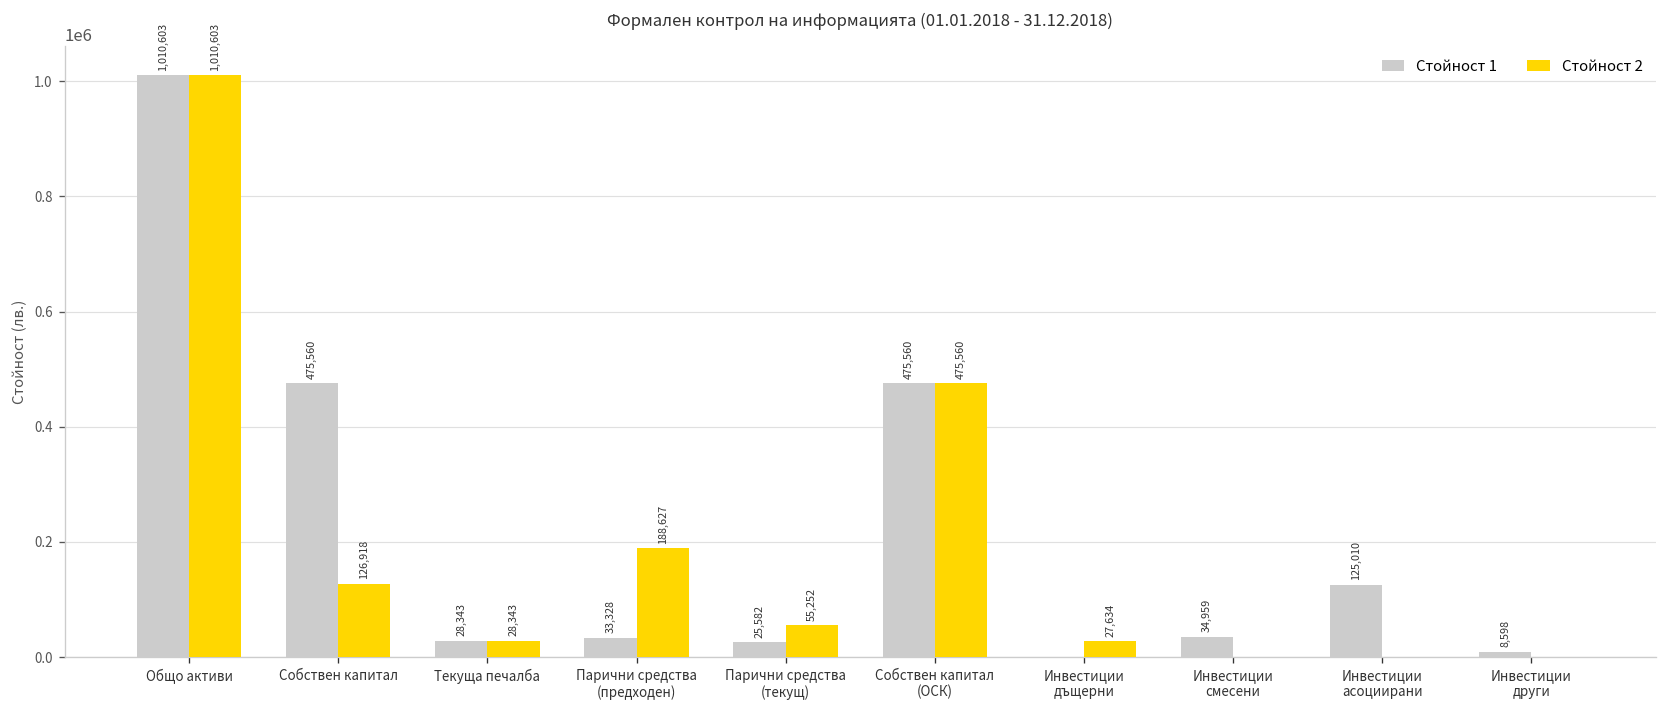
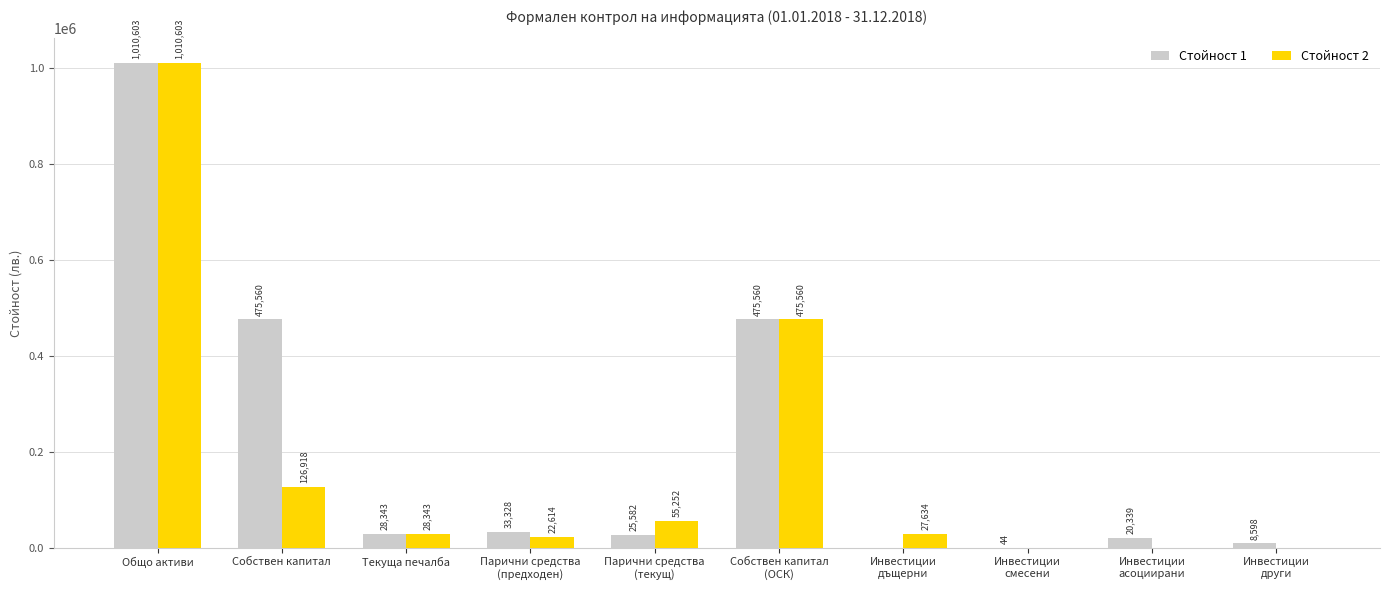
Стойност 2, Парични средства (предходен): 188,627 -> 22,614
Стойност 1, Инвестиции смесени: 34,959 -> 44
Стойност 1, Инвестиции асоциирани: 125,010 -> 20,339
